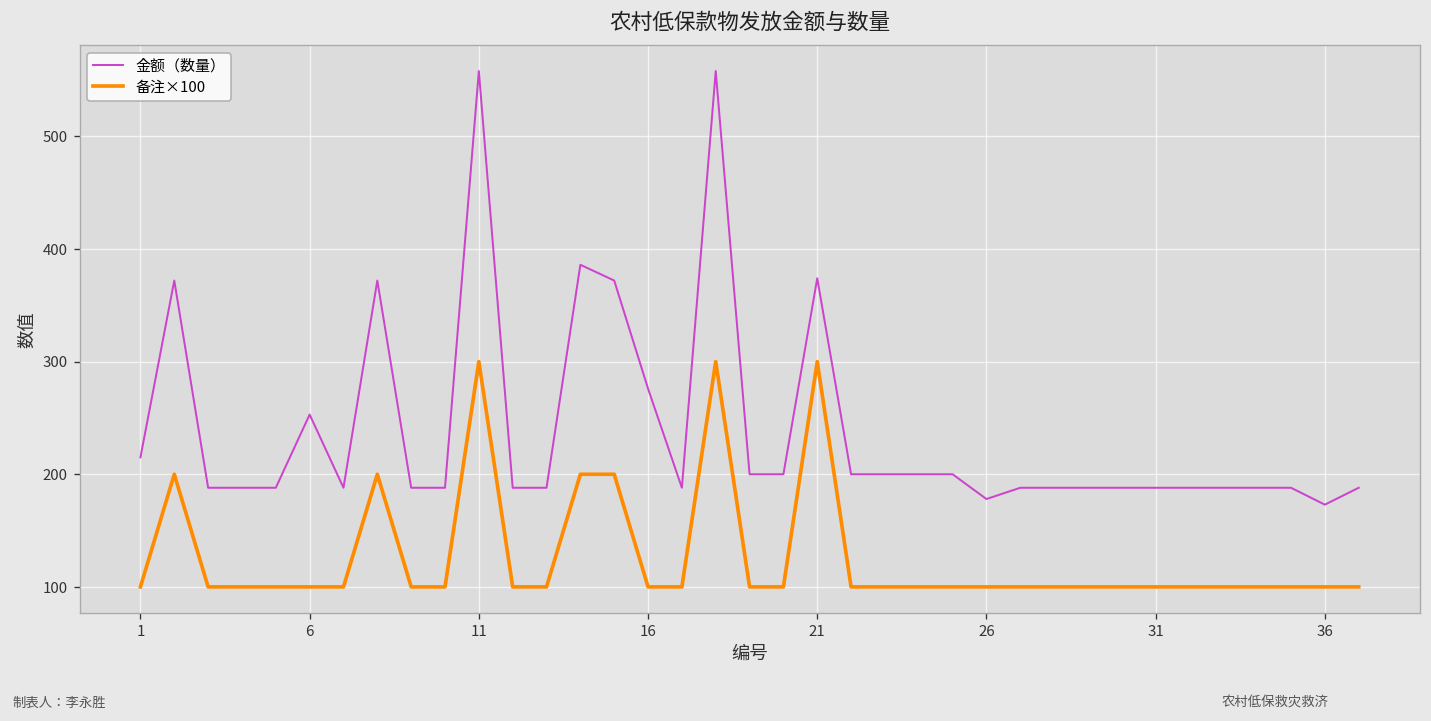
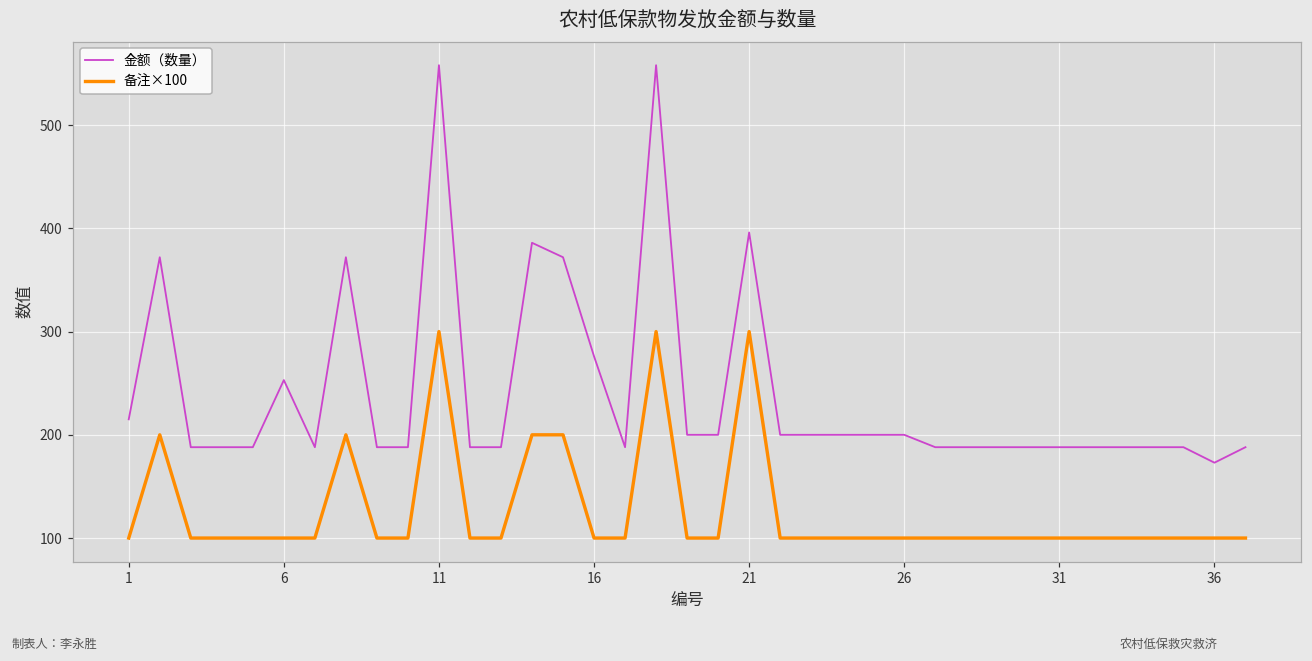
金额（数量）, 21: 370 -> 400
金额（数量）, 26: 180 -> 200
